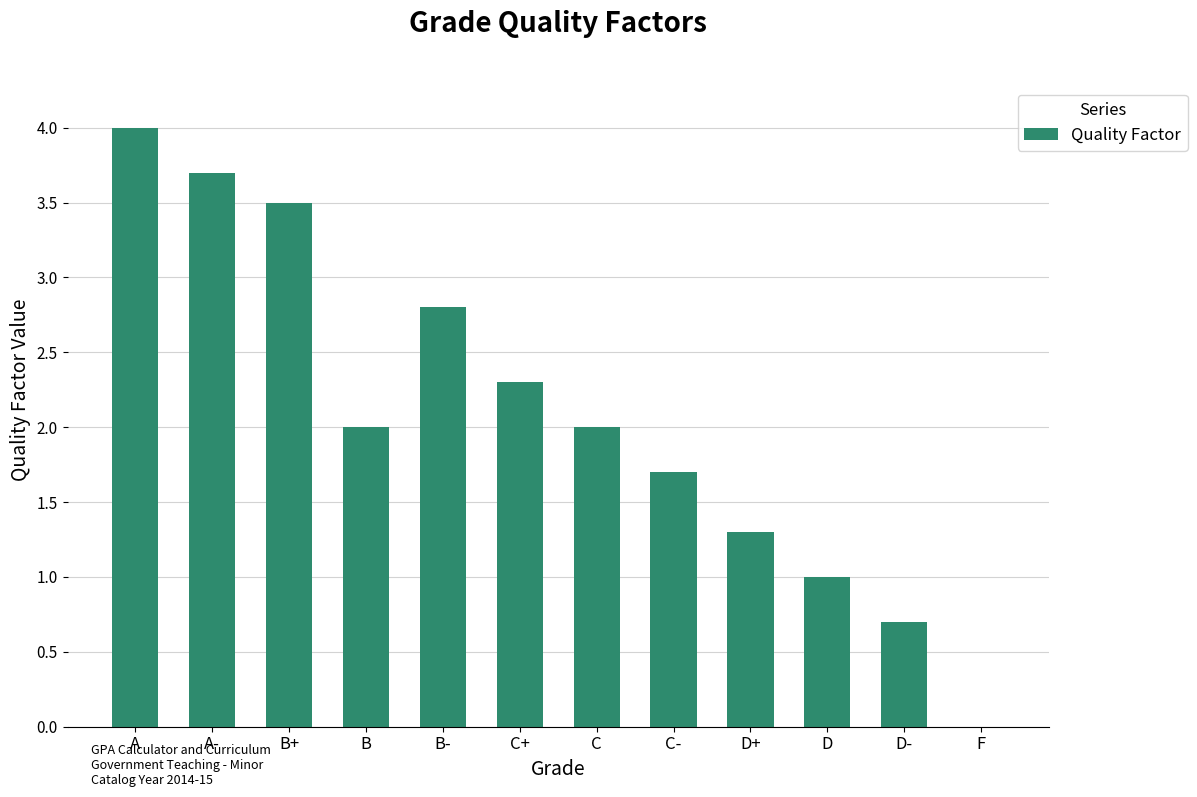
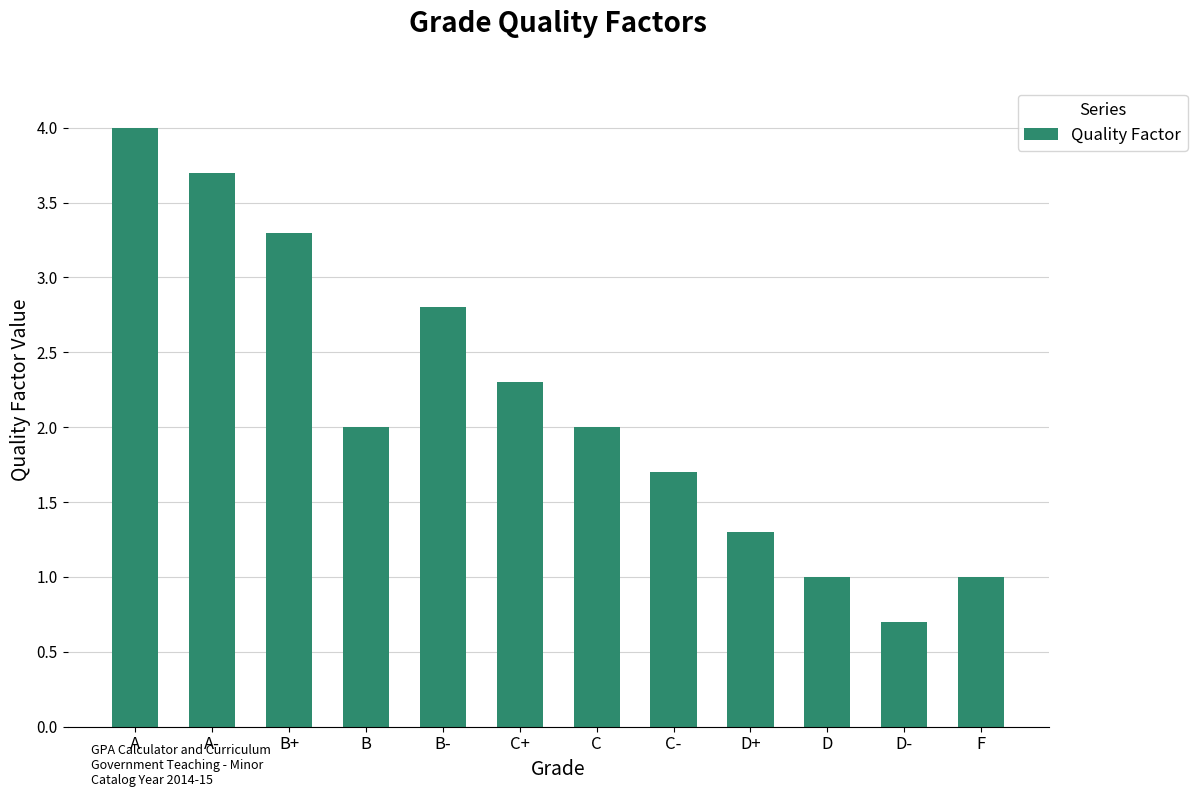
B+: 3.5 -> 3.3
F: 0 -> 1
